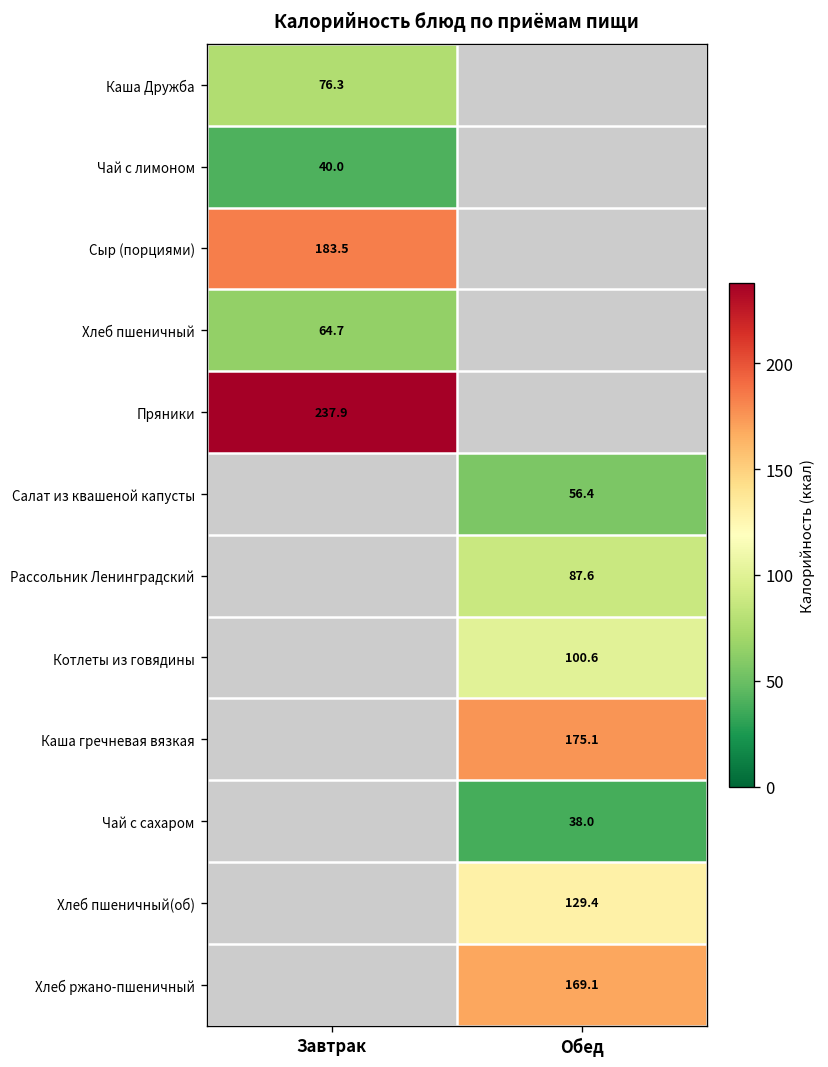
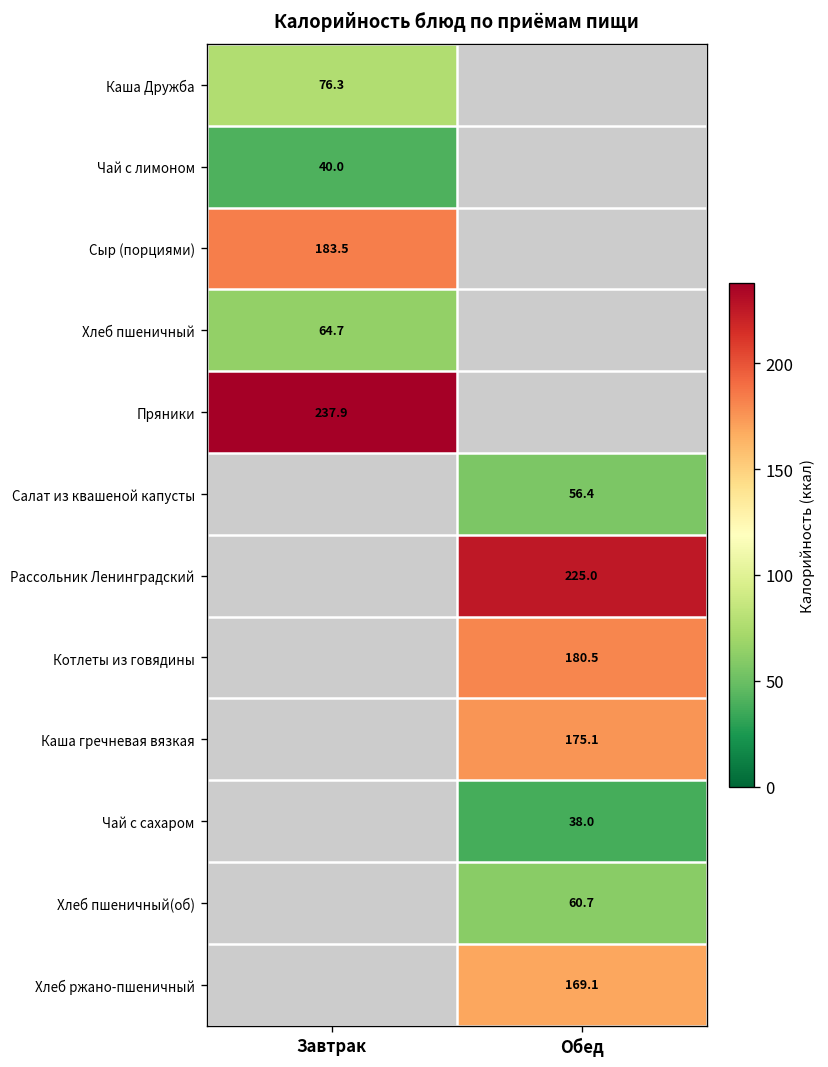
Рассольник Ленинградский, Обед: 87.6 -> 225.0
Котлеты из говядины, Обед: 100.6 -> 180.5
Хлеб пшеничный(об), Обед: 129.4 -> 60.7
